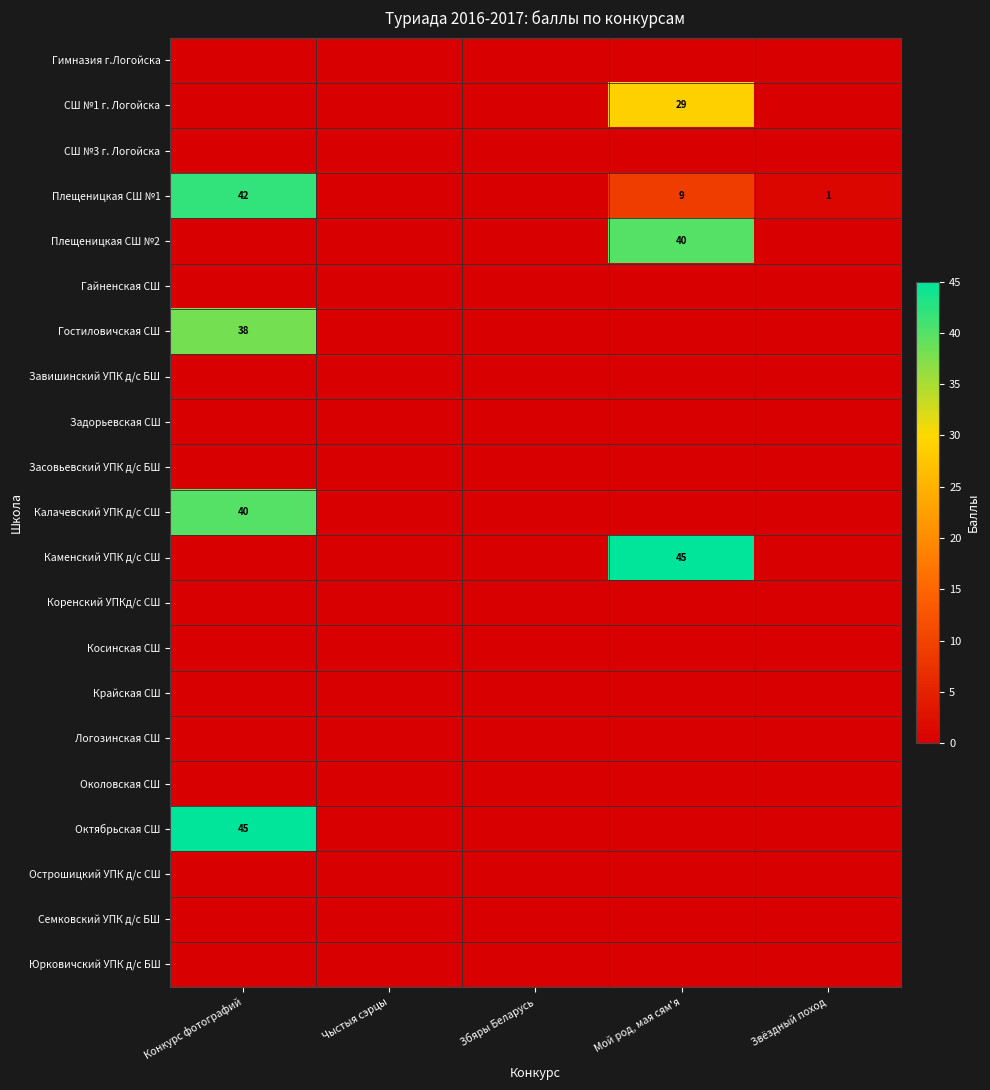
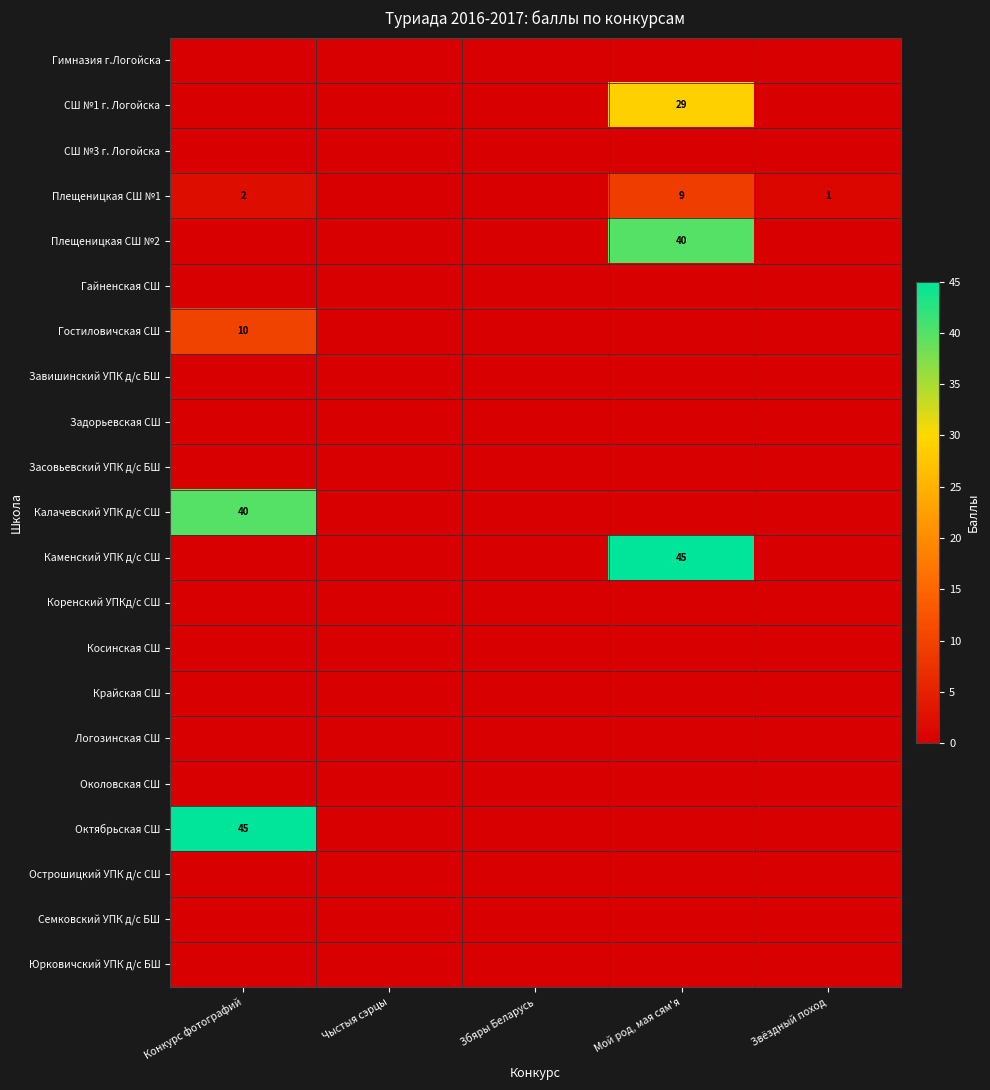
Плещеницкая СШ №1, Конкурс фотографий: 42 -> 2
Гостиловичская СШ, Конкурс фотографий: 38 -> 10
